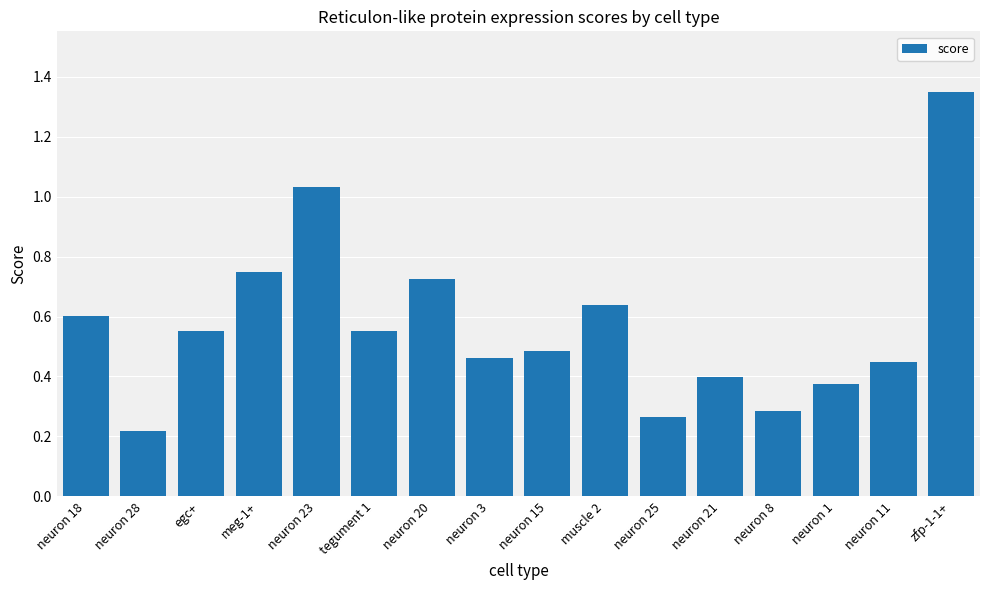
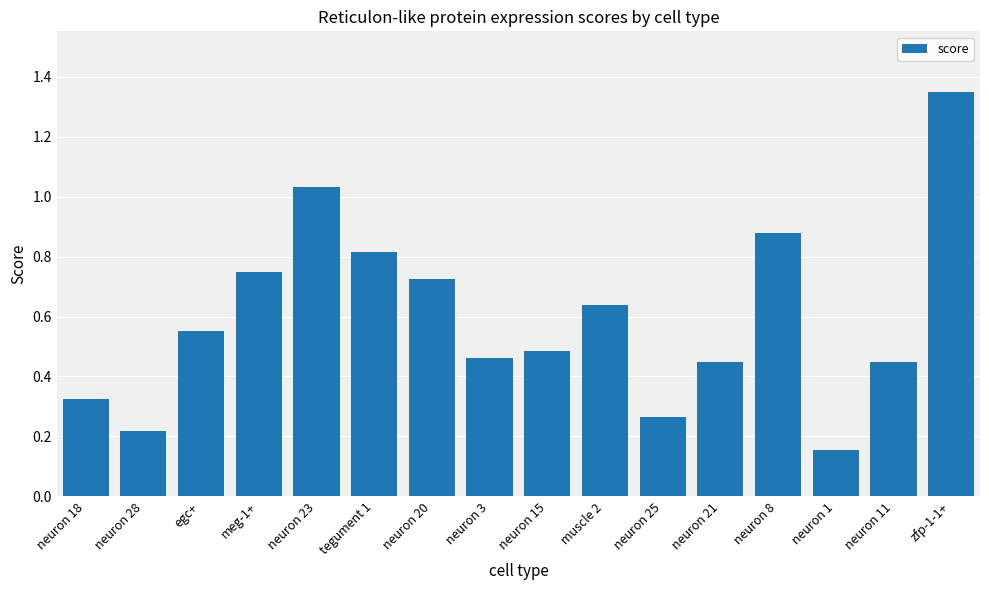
neuron 18: 0.60 -> 0.32
tegument 1: 0.55 -> 0.81
neuron 21: 0.40 -> 0.45
neuron 8: 0.29 -> 0.88
neuron 1: 0.38 -> 0.15
